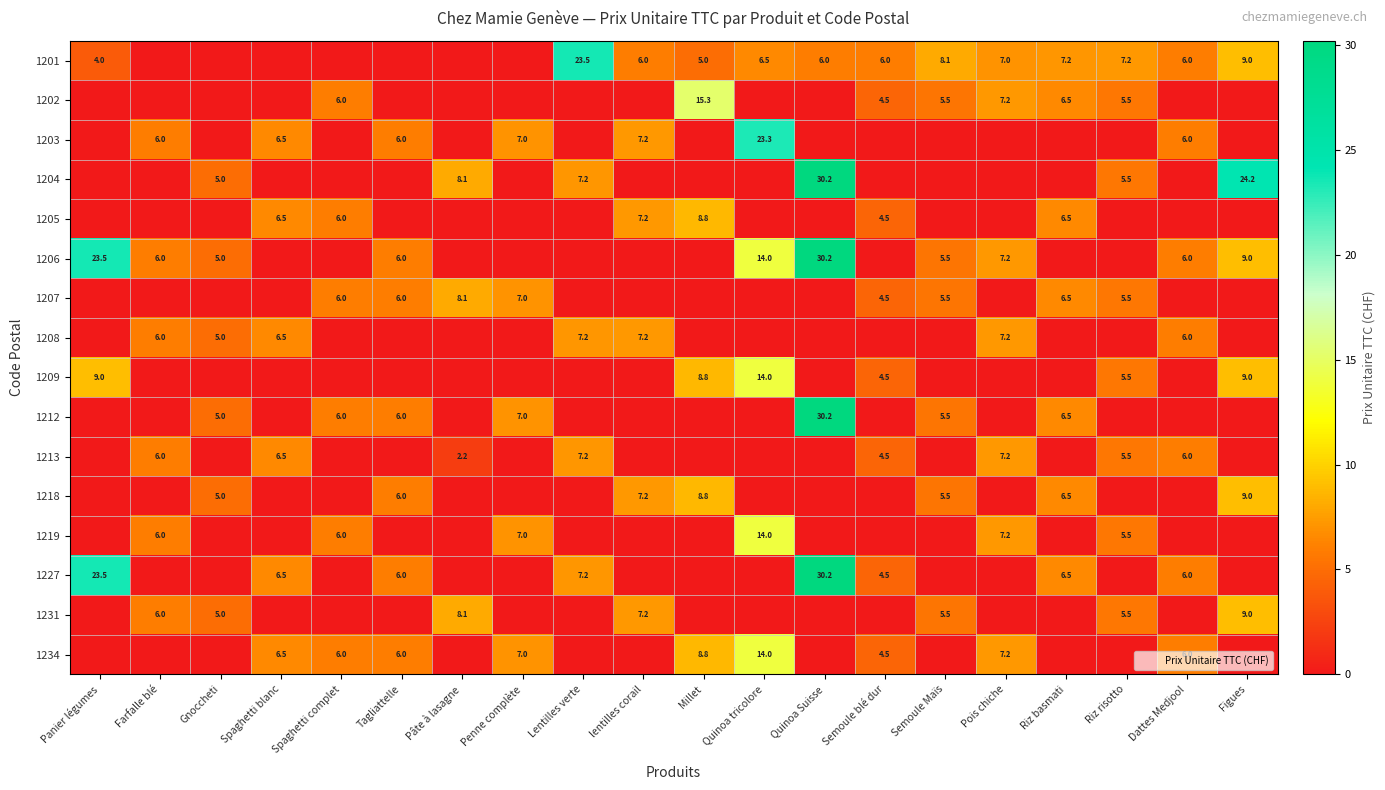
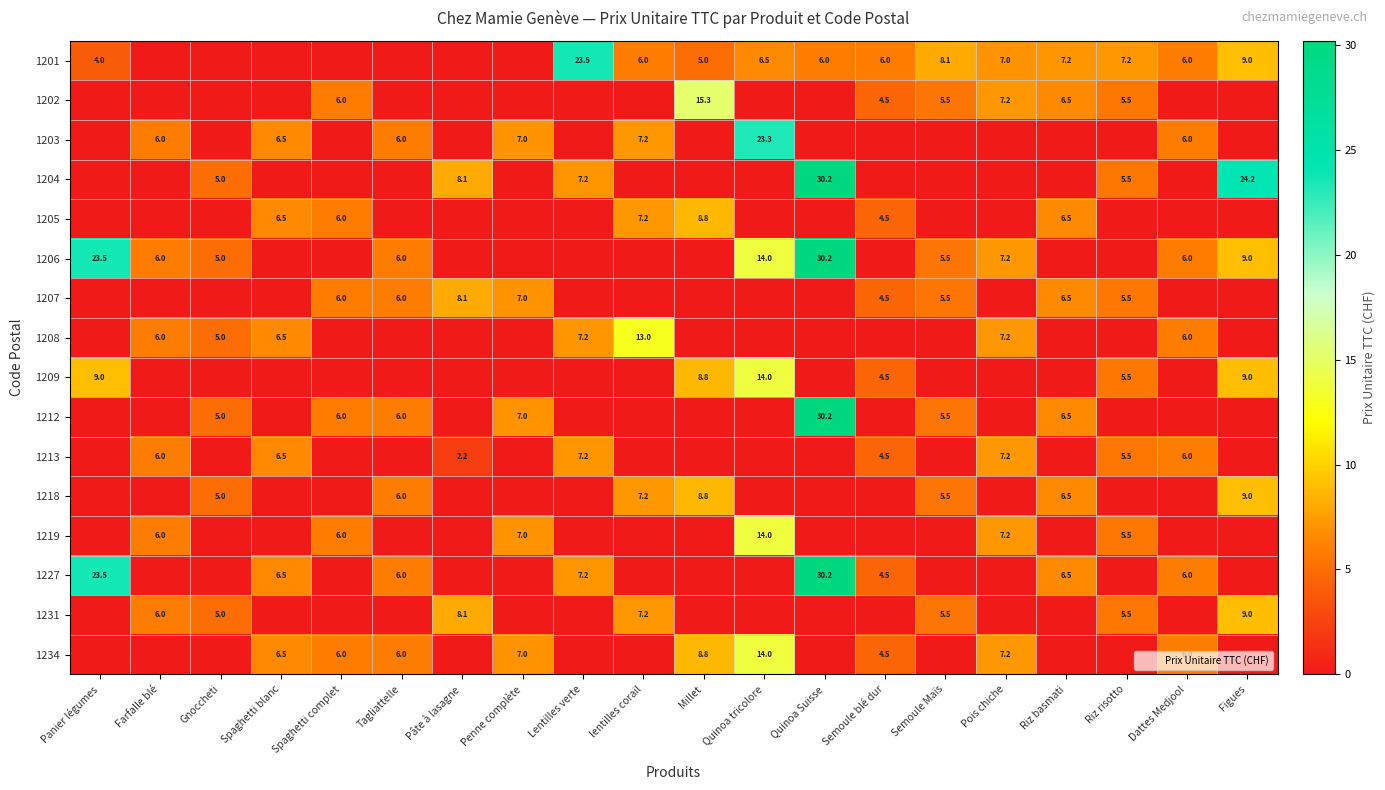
1208, lentilles corail: 7.2 -> 13.0
